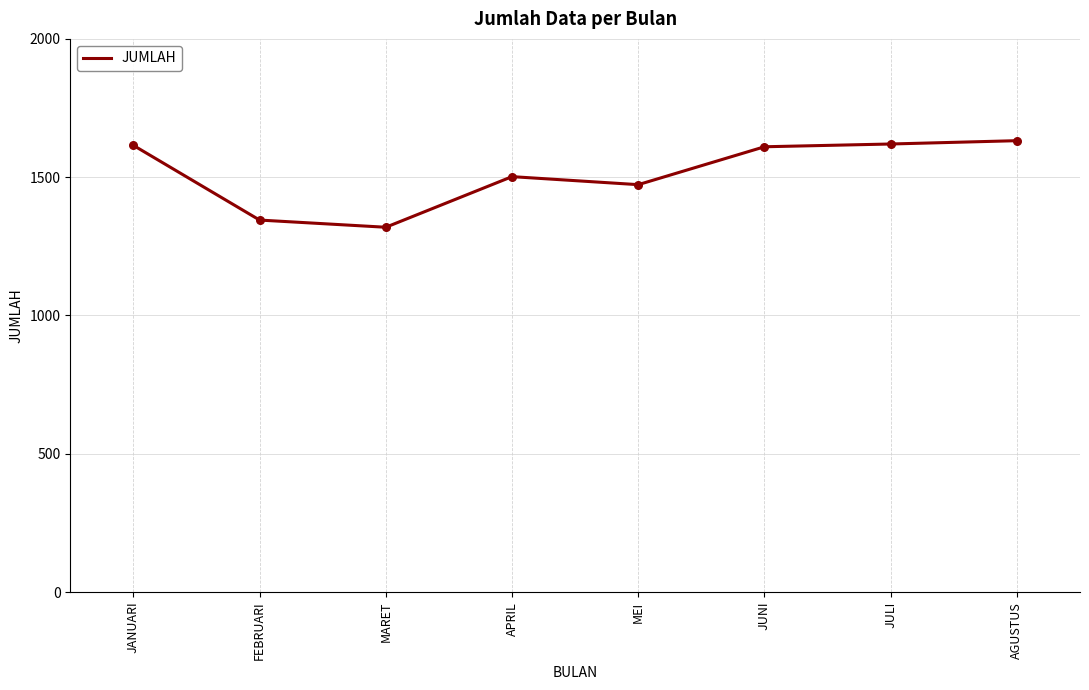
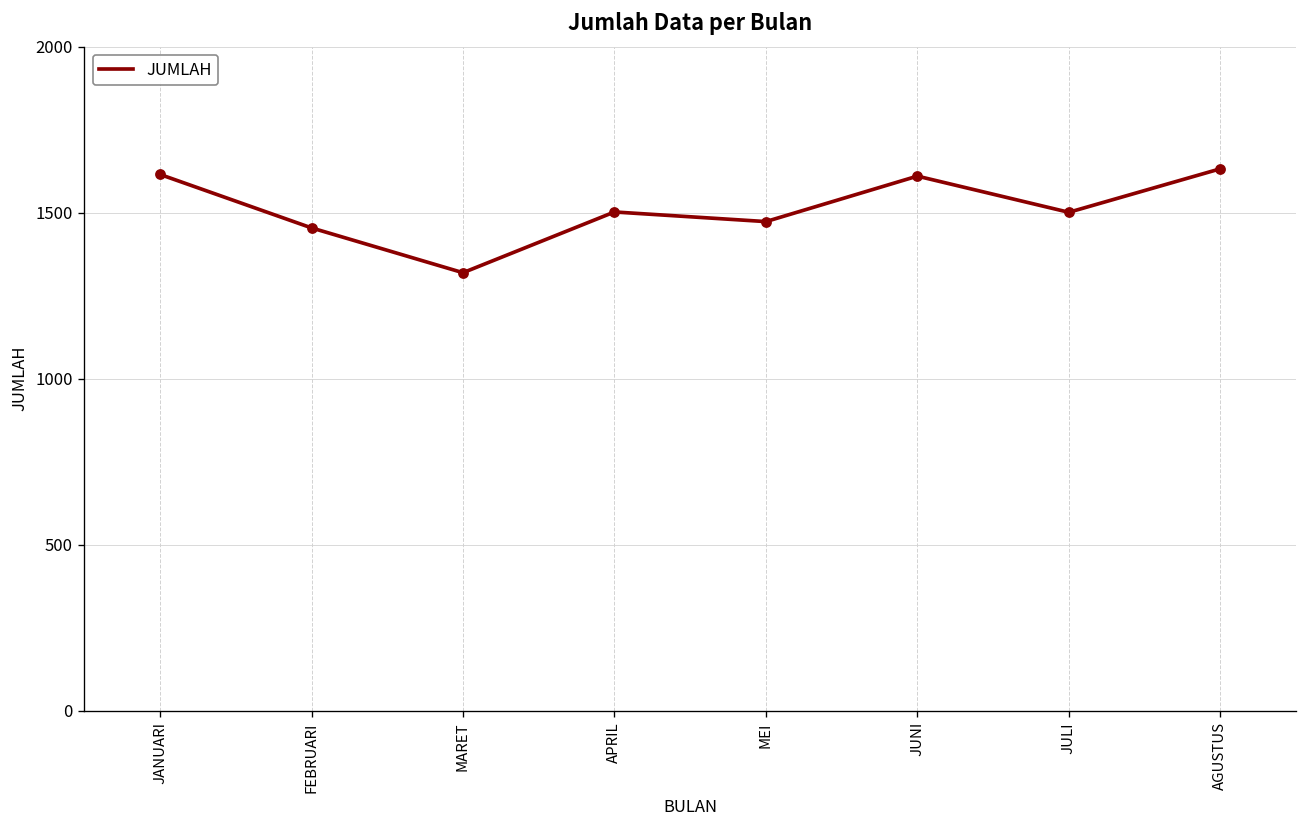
FEBRUARI: 1350 -> 1450
JULI: 1620 -> 1500
